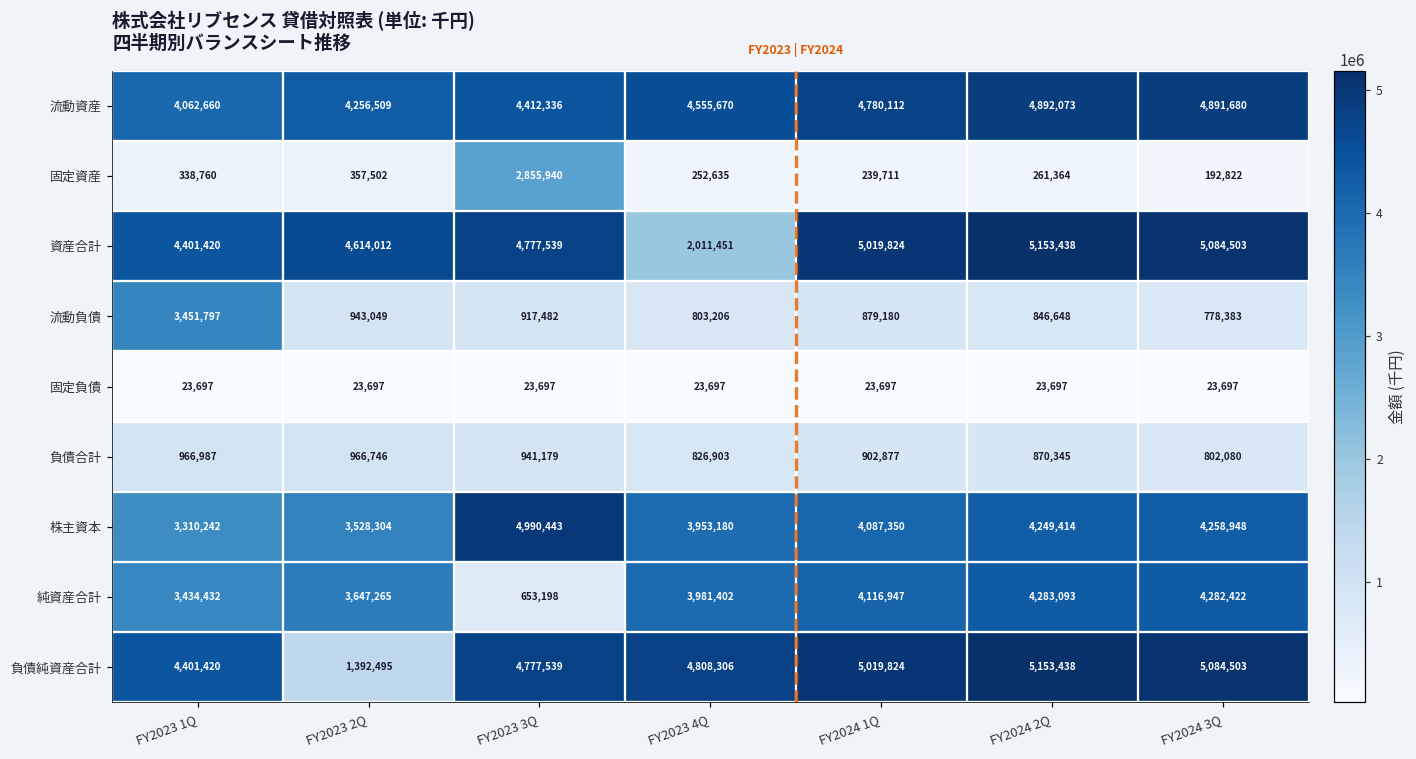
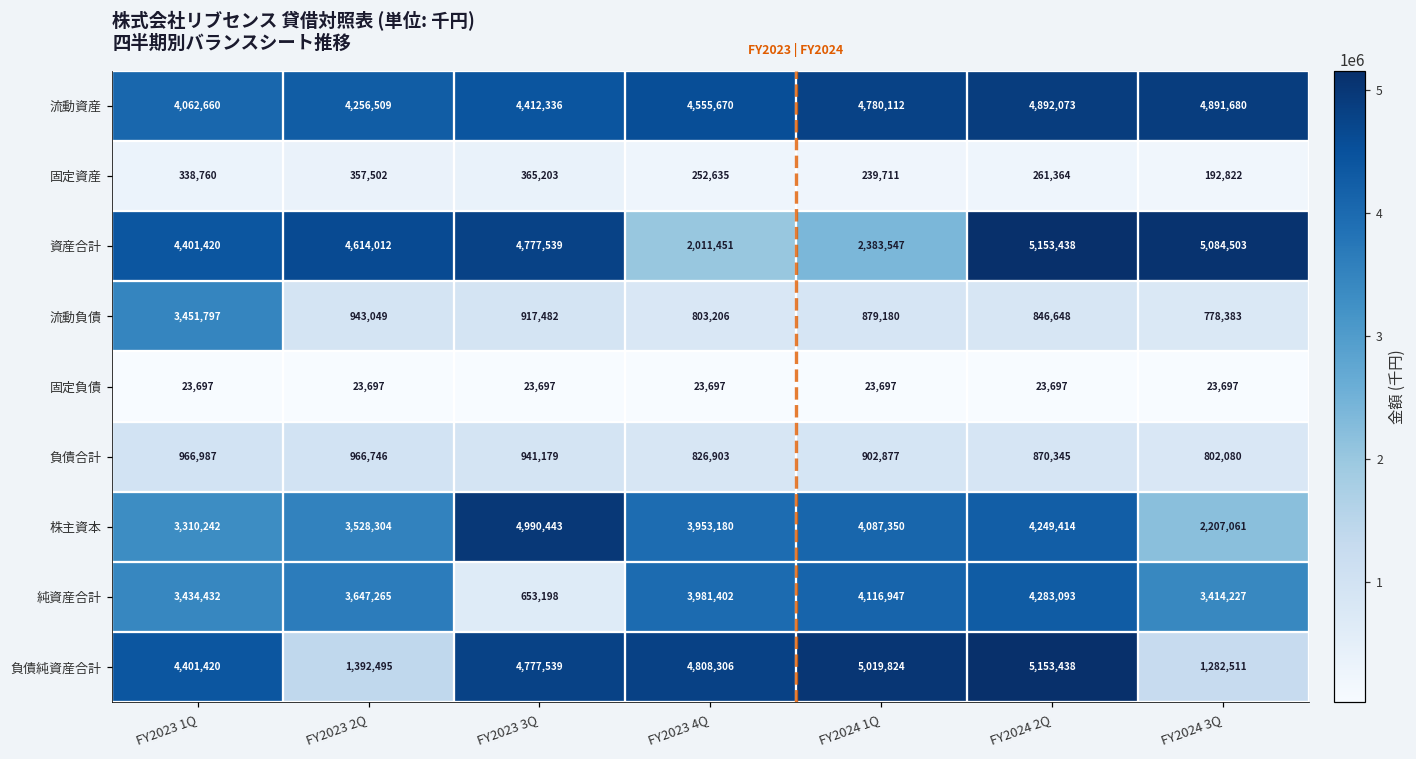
固定資産, FY2023 3Q: 2,855,940 -> 365,203
資産合計, FY2024 1Q: 5,019,824 -> 2,383,547
株主資本, FY2024 3Q: 4,258,948 -> 2,207,061
純資産合計, FY2024 3Q: 4,282,422 -> 3,414,227
負債純資産合計, FY2024 3Q: 5,084,503 -> 1,282,511
